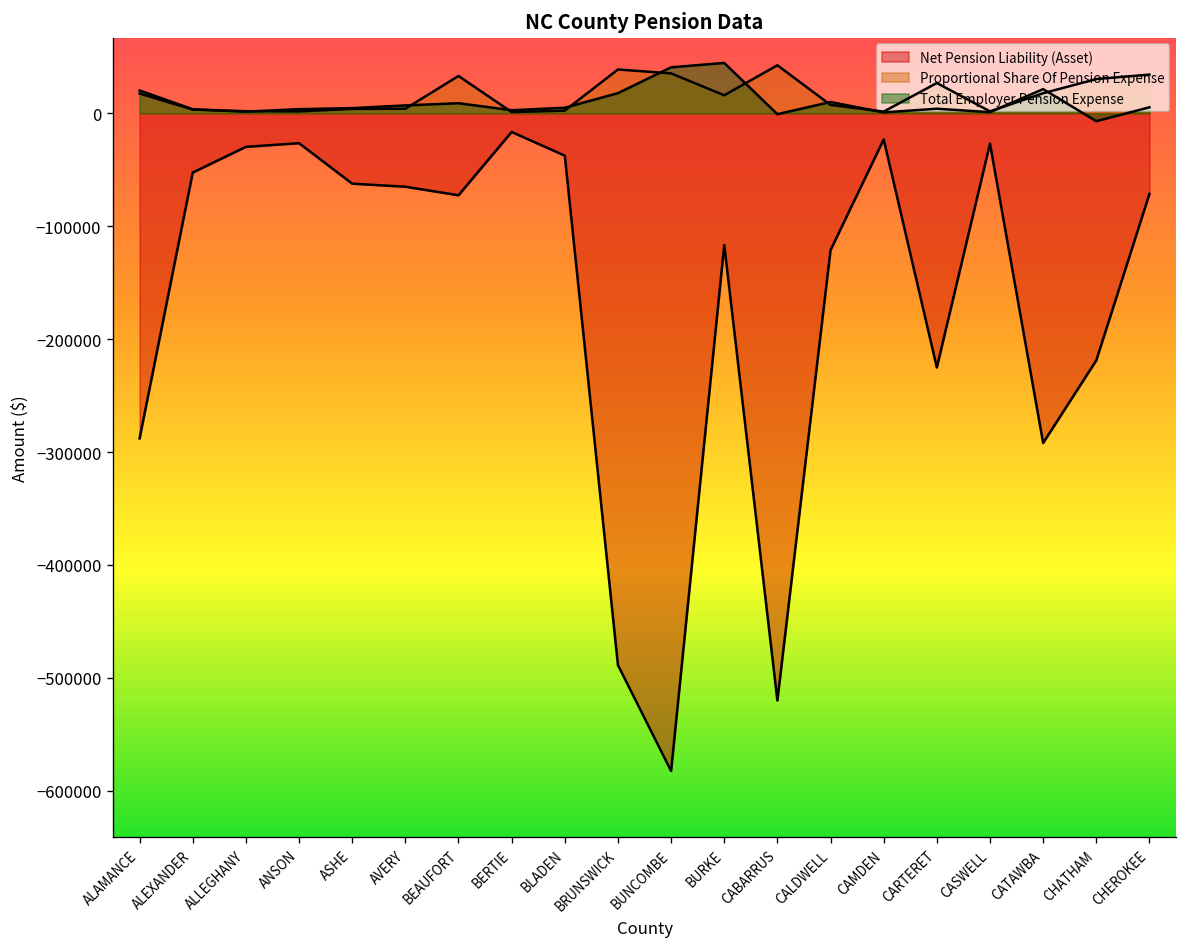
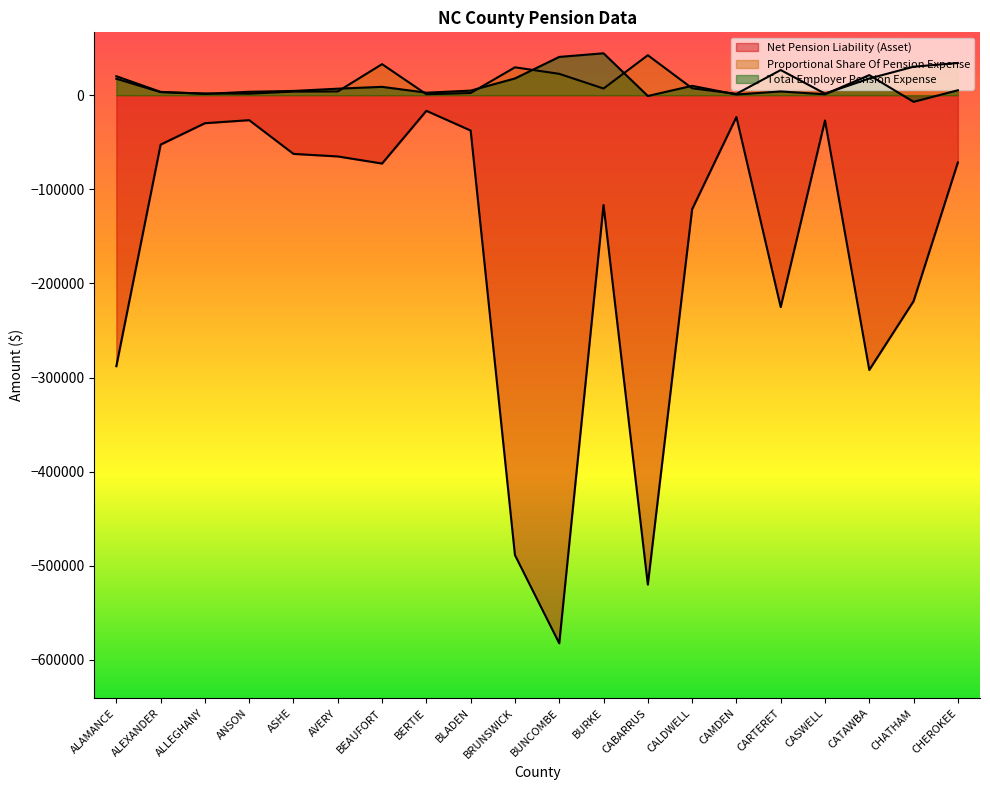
Proportional Share Of Pension Expense, BRUNSWICK: 40000 -> 30000
Proportional Share Of Pension Expense, BUNCOMBE: 40000 -> 20000
Proportional Share Of Pension Expense, BURKE: 20000 -> 10000
